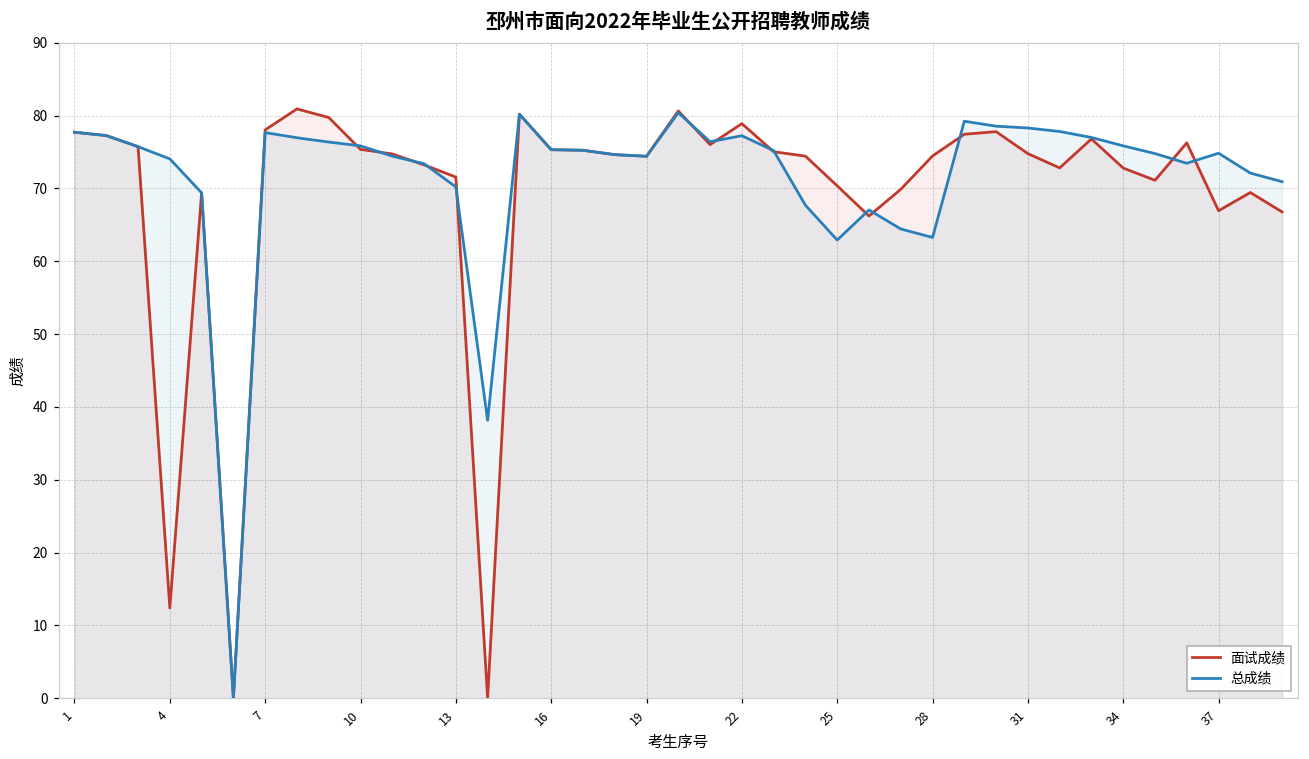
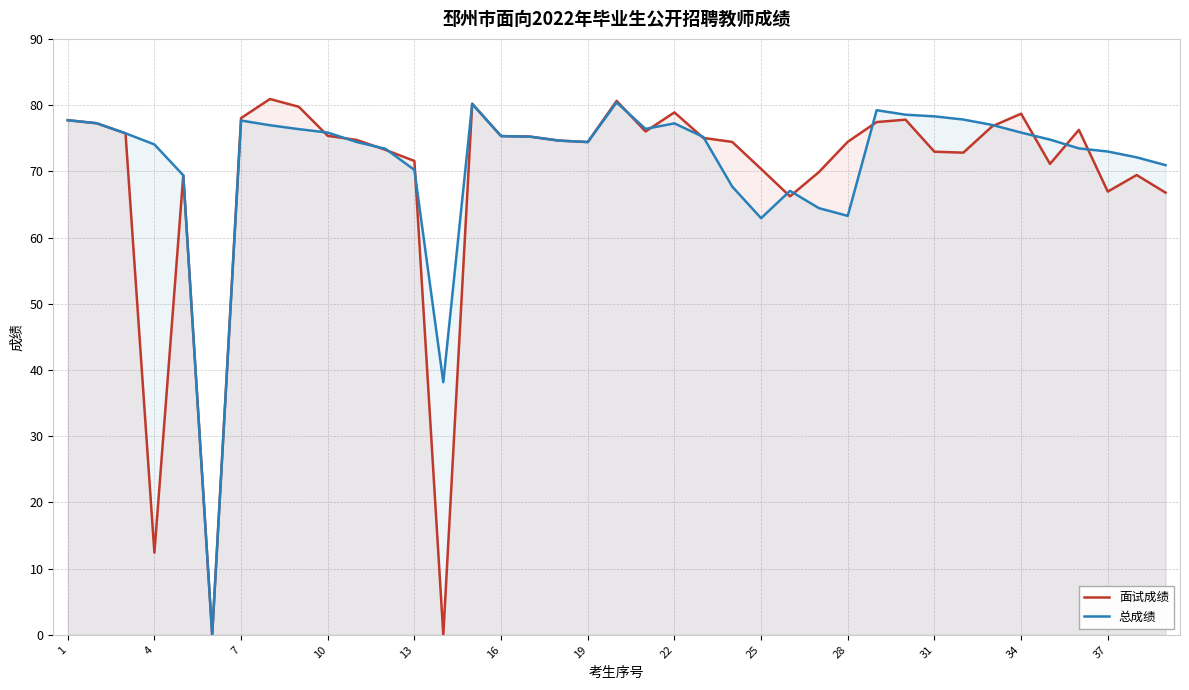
面试成绩, 31: 75 -> 73
面试成绩, 34: 73 -> 79
总成绩, 37: 75 -> 73
